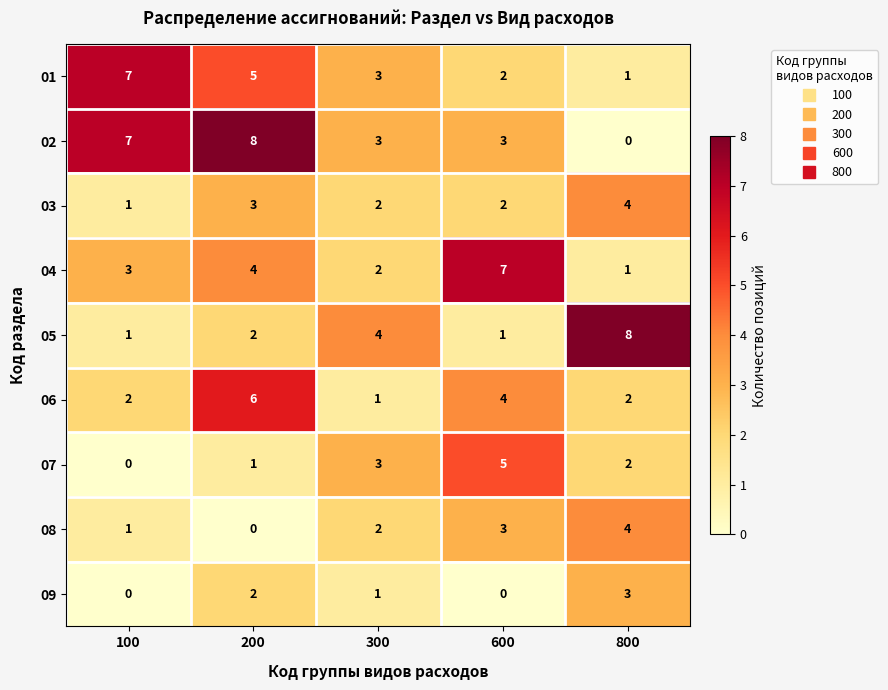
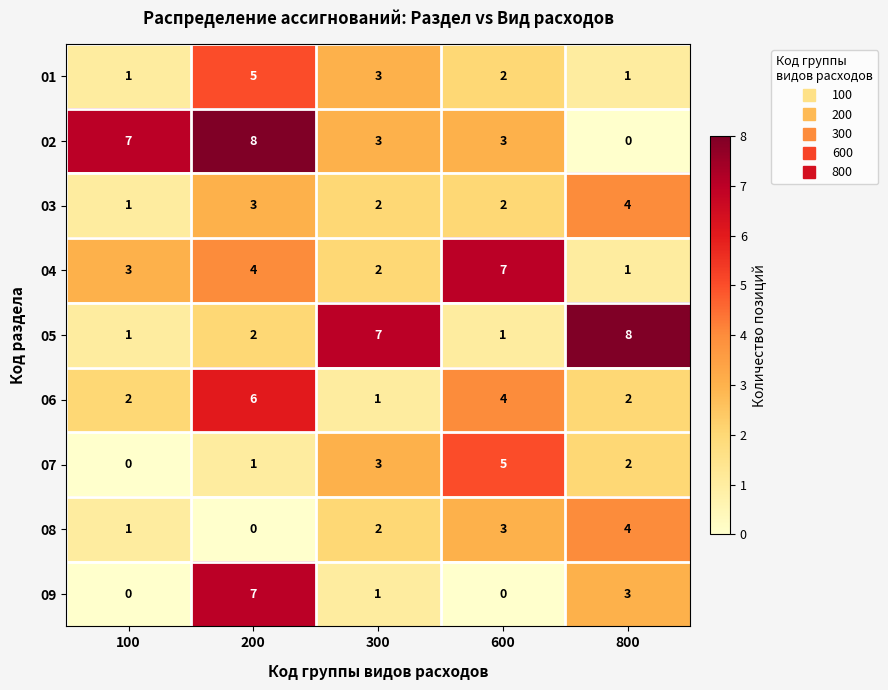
01, 100: 7 -> 1
05, 300: 4 -> 7
09, 200: 2 -> 7
